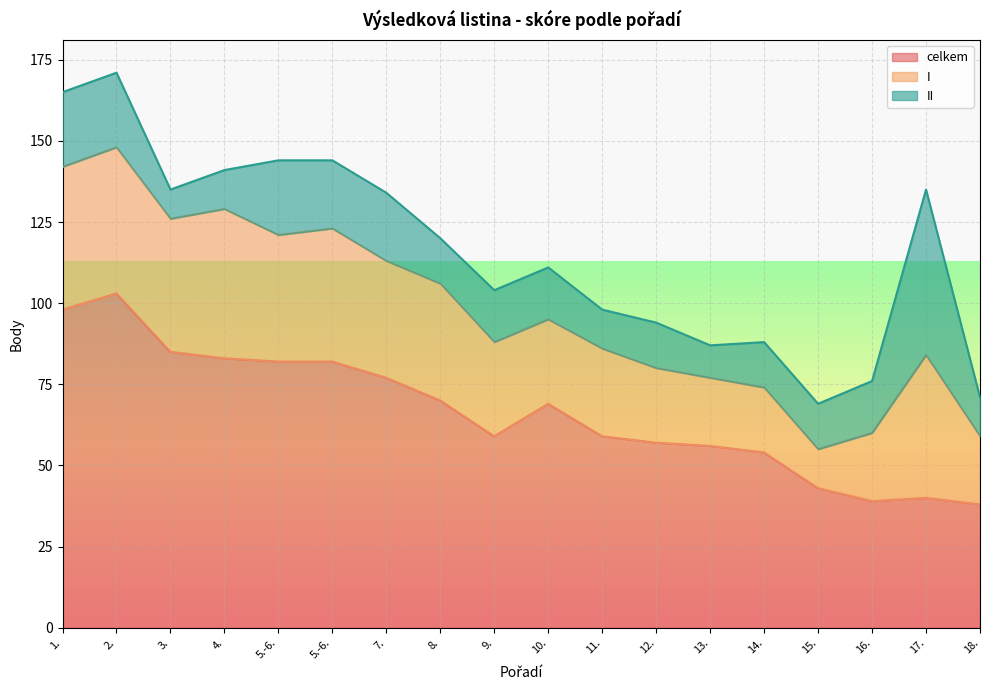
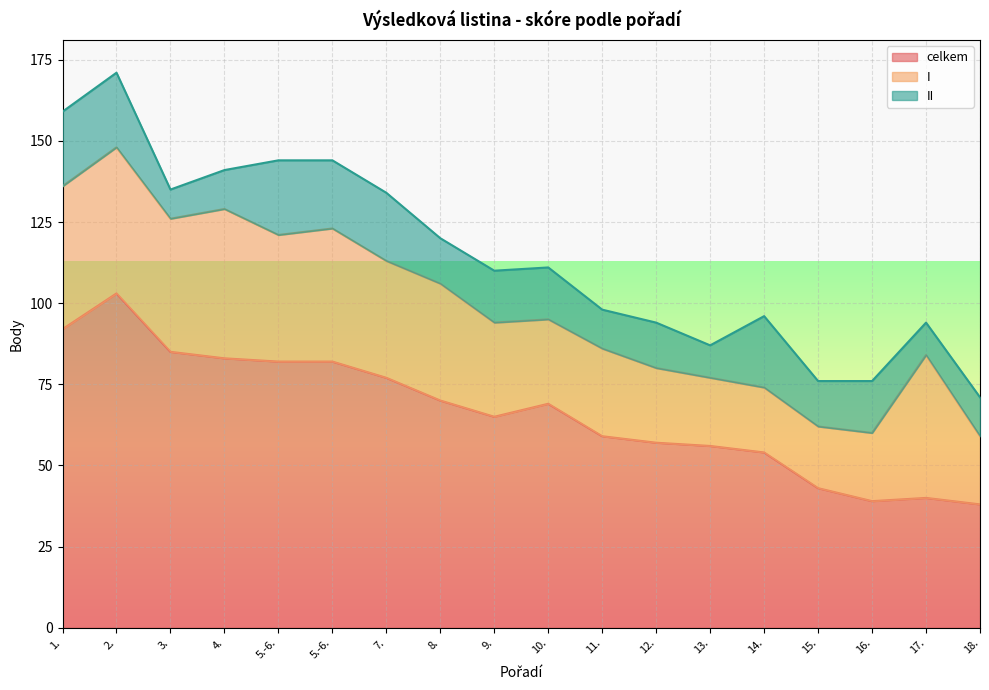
celkem, 1.: 98 -> 92
celkem, 9.: 59 -> 65
II, 14.: 14 -> 22
I, 15.: 12 -> 19
II, 17.: 51 -> 10
